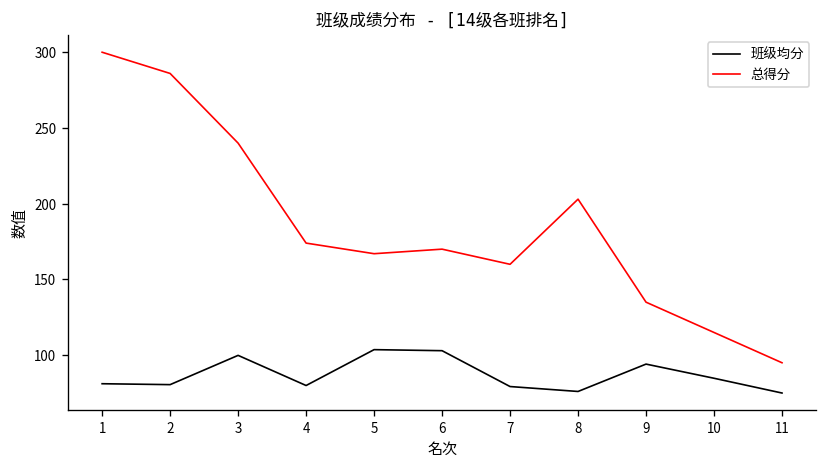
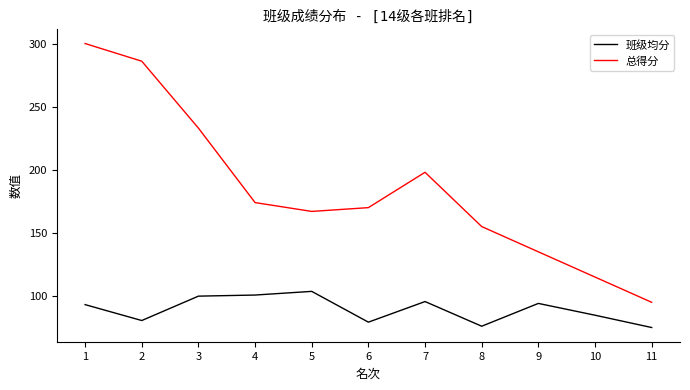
班级均分, 1: 81 -> 93
总得分, 3: 240 -> 233
班级均分, 4: 80 -> 101
班级均分, 6: 103 -> 79
班级均分, 7: 79 -> 96
总得分, 7: 160 -> 198
总得分, 8: 203 -> 155
